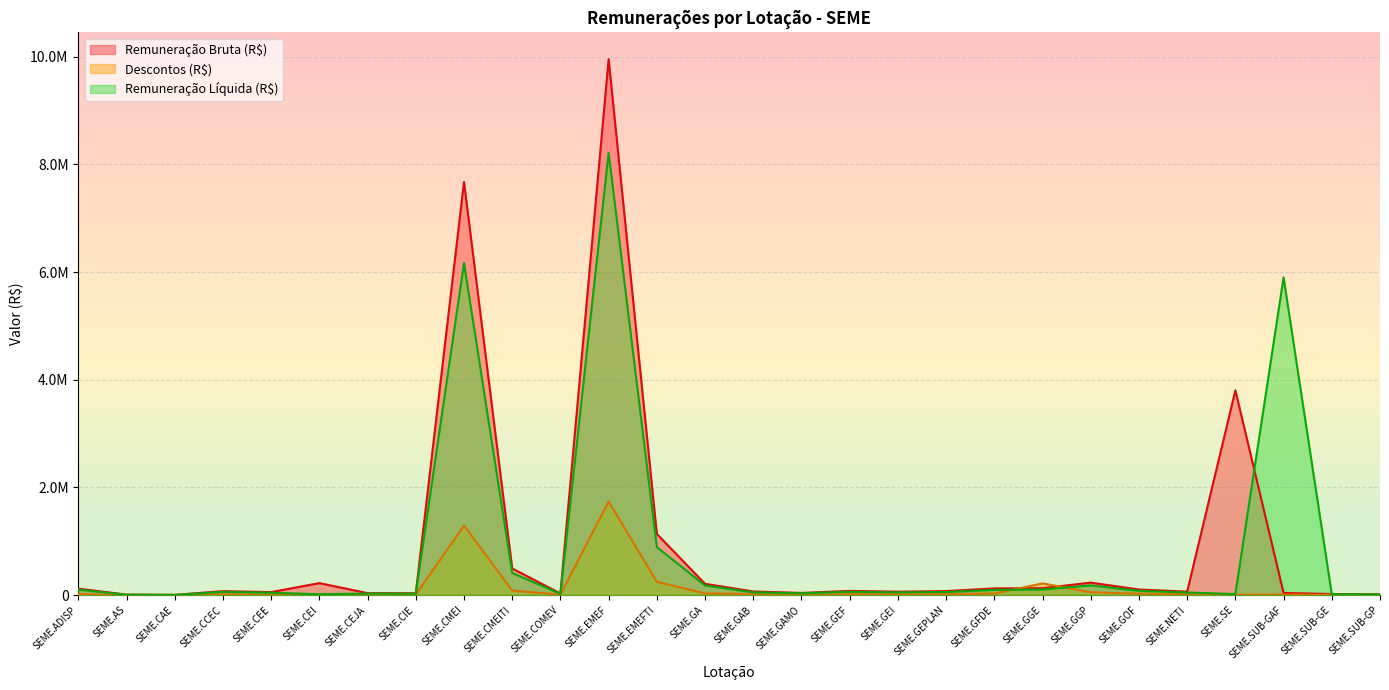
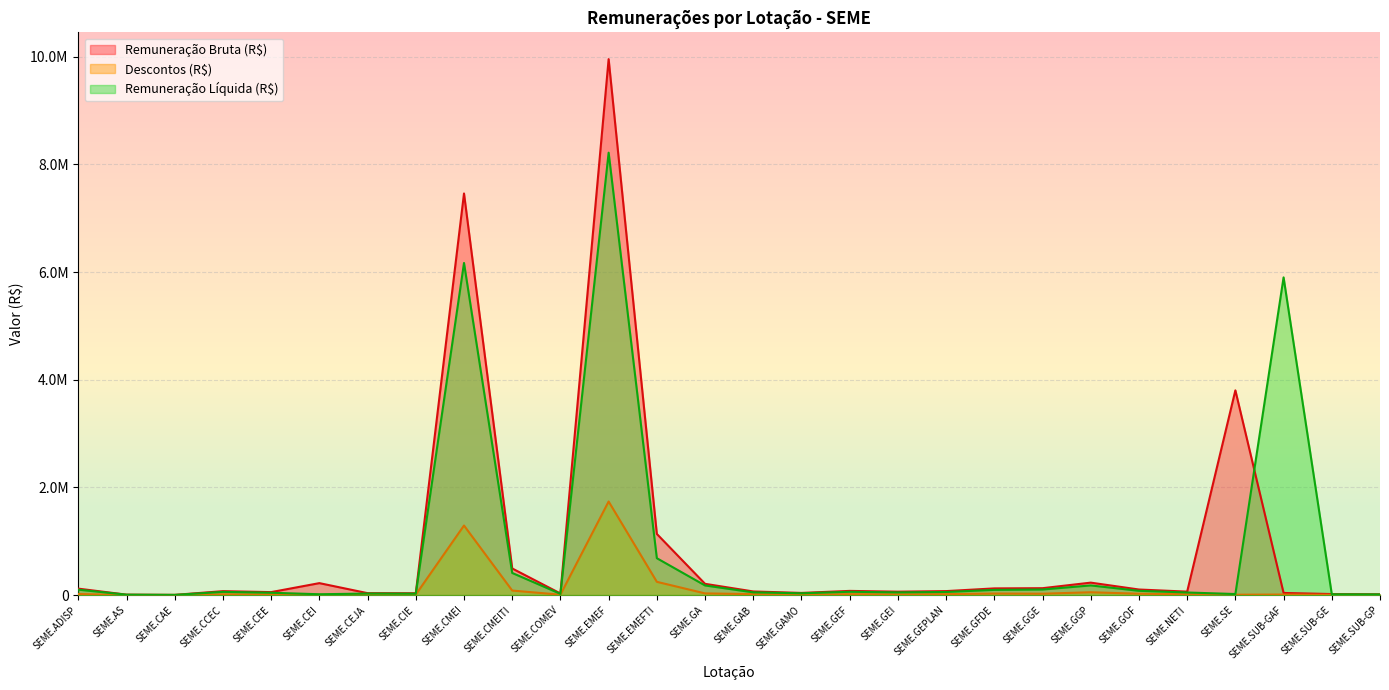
Remuneração Bruta (R$), SEME.CMEI: 7700000 -> 7500000
Remuneração Líquida (R$), SEME.EMEFTI: 900000 -> 700000
Descontos (R$), SEME.GGE: 200000 -> 0
